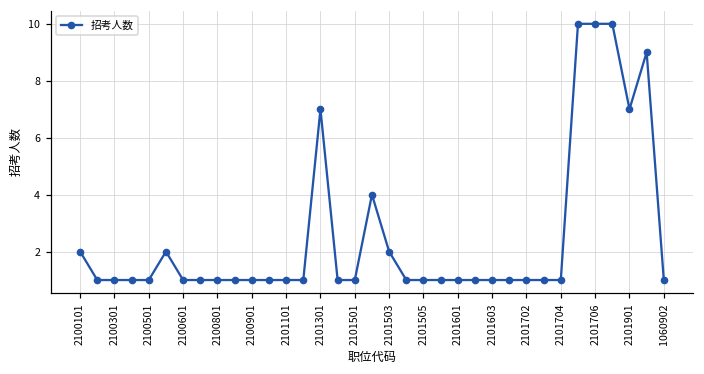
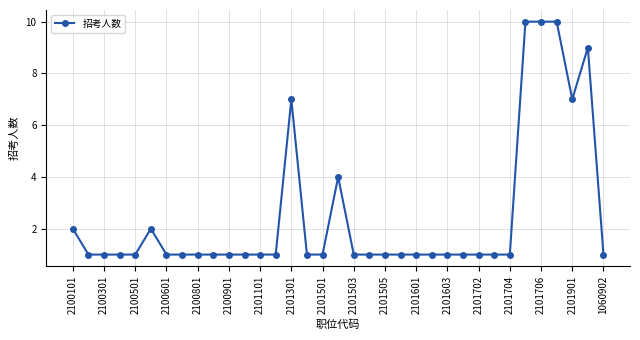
2101503: 2 -> 1
